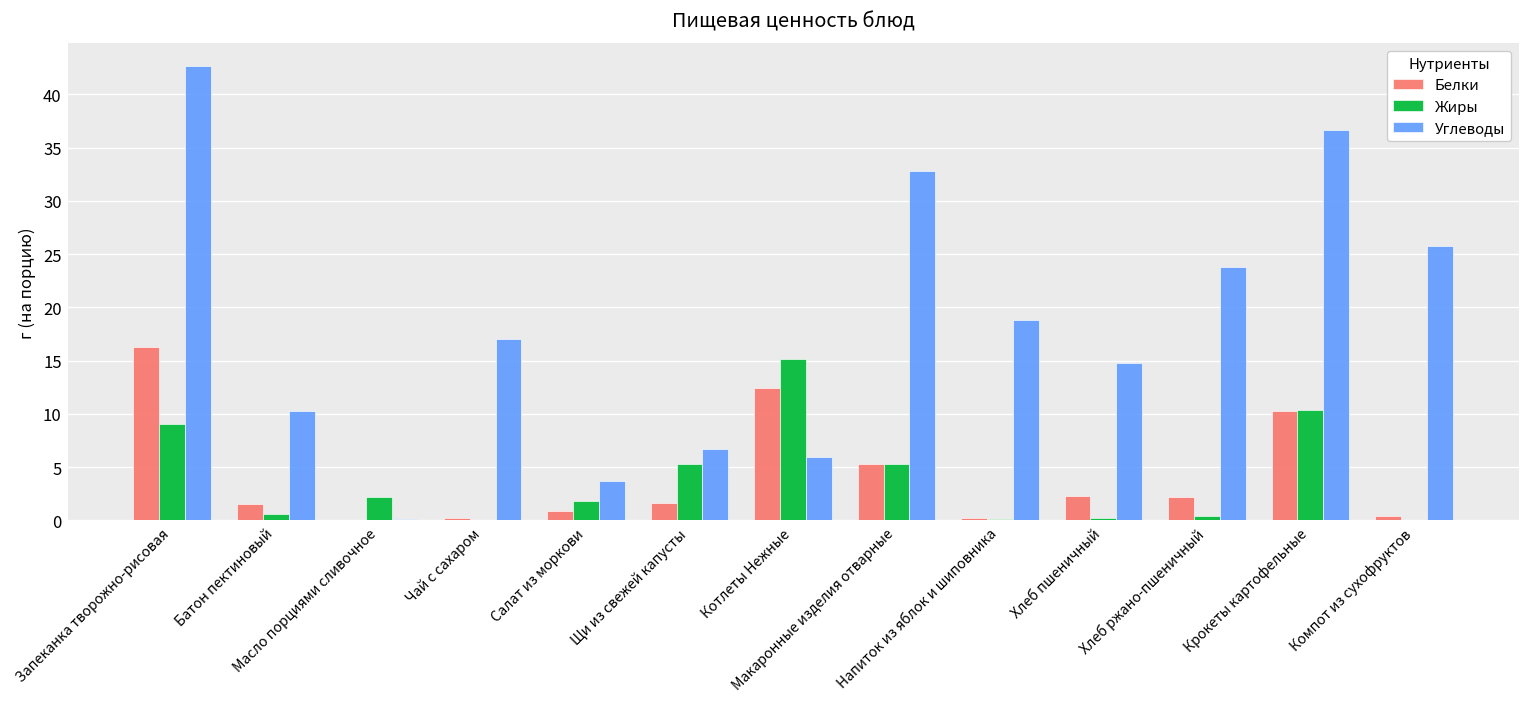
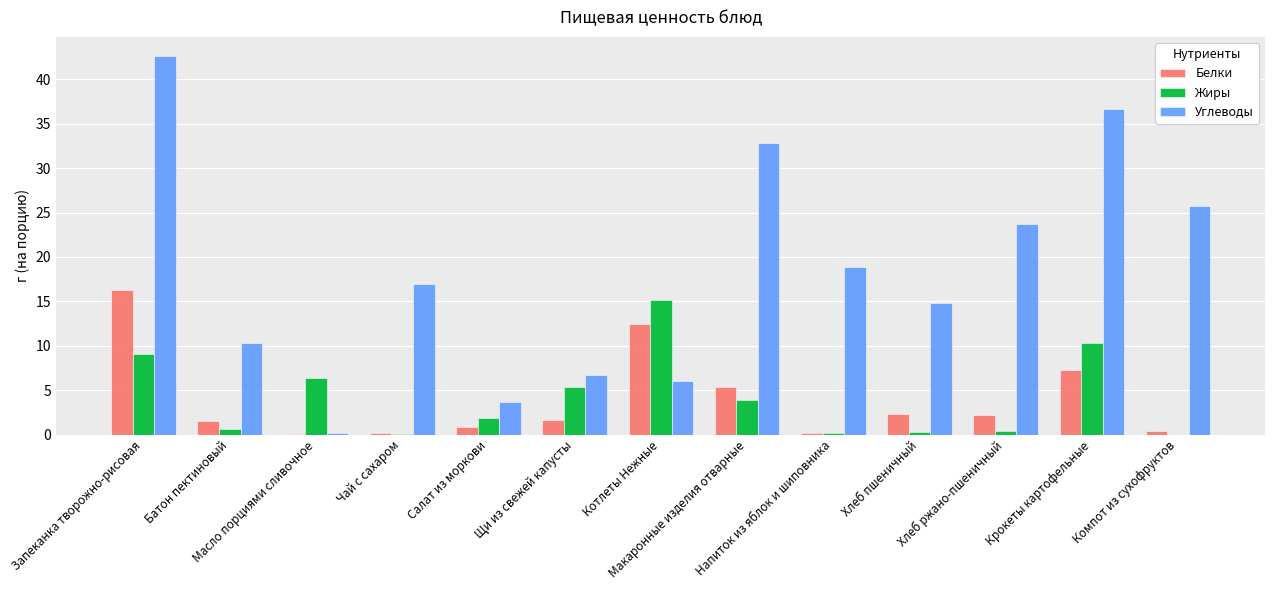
Жиры, Масло порциями сливочное: 2 -> 6
Жиры, Макаронные изделия отварные: 5 -> 4
Белки, Крокеты картофельные: 10 -> 7
